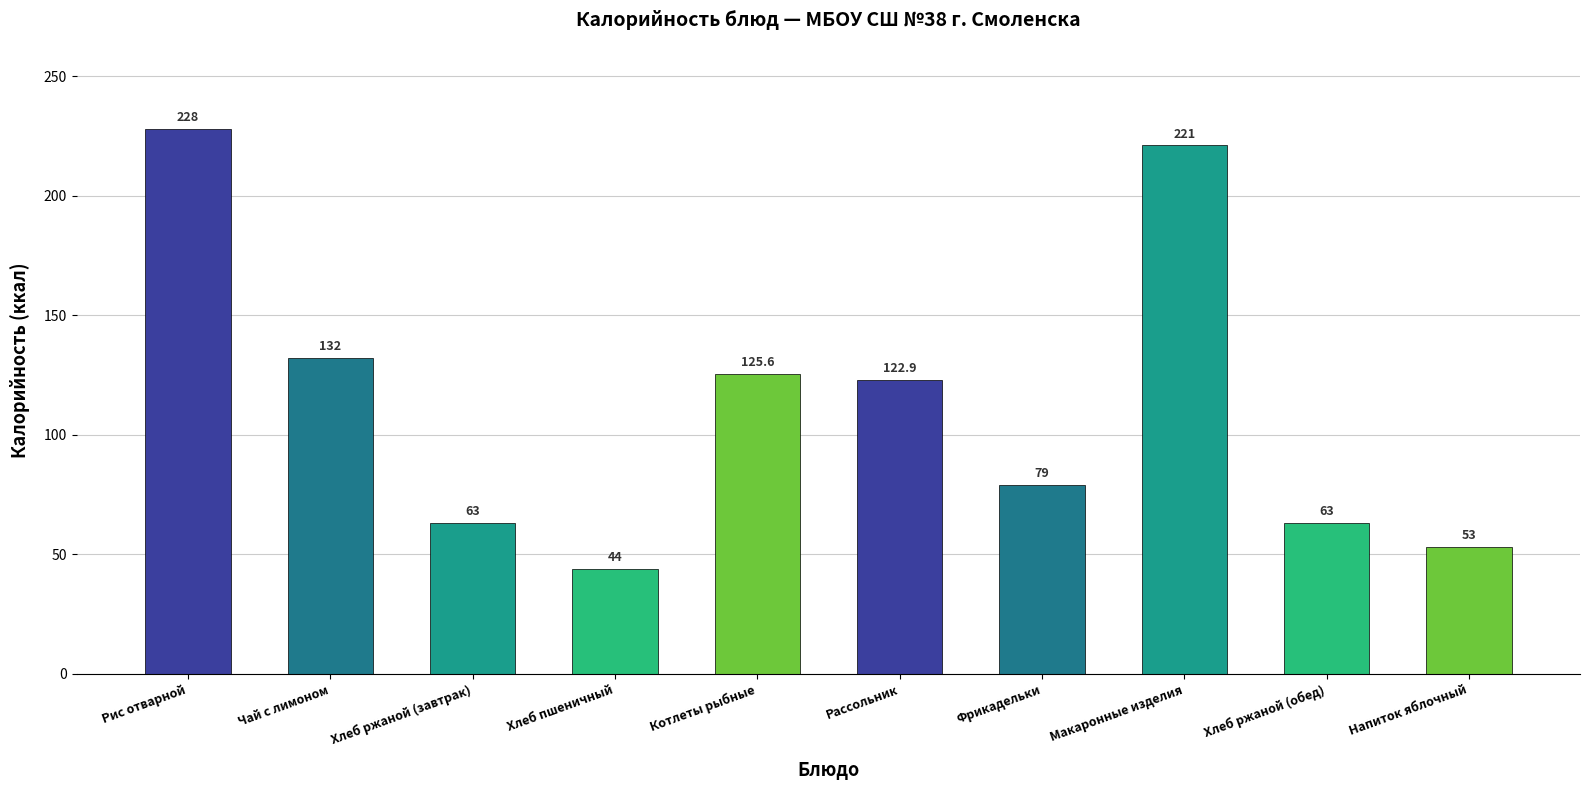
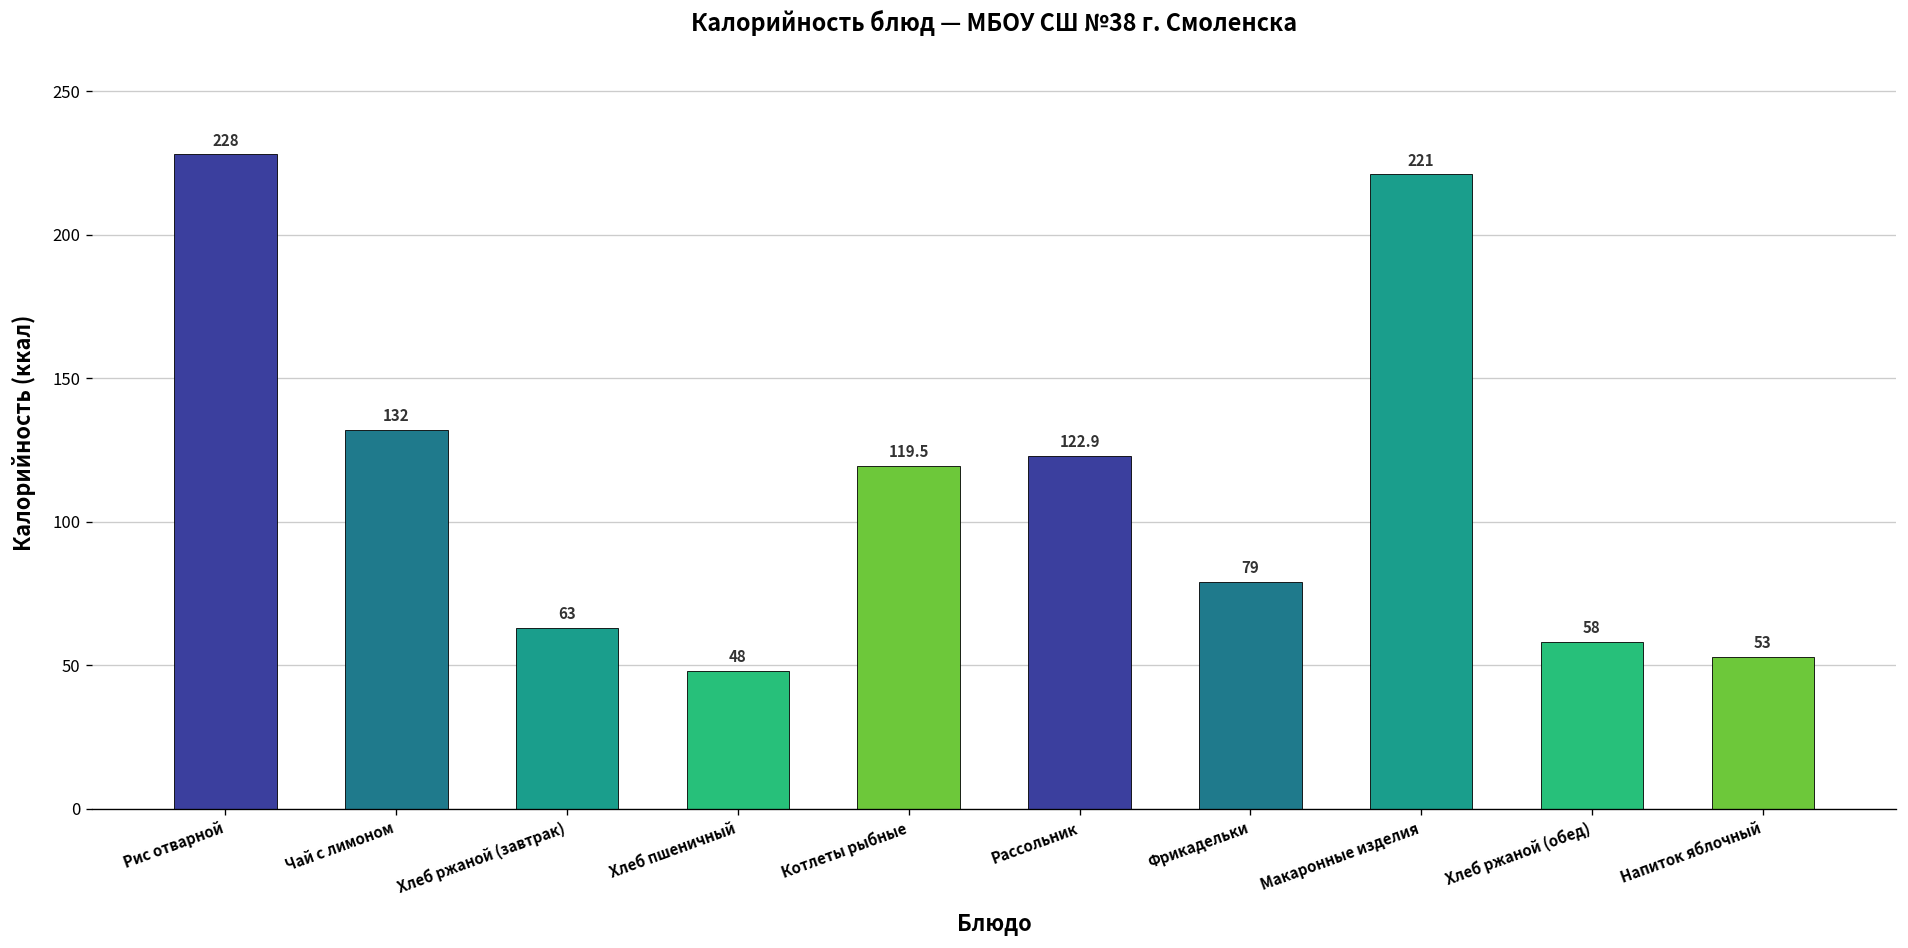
Хлеб пшеничный: 44 -> 48
Котлеты рыбные: 125.6 -> 119.5
Хлеб ржаной (обед): 63 -> 58
